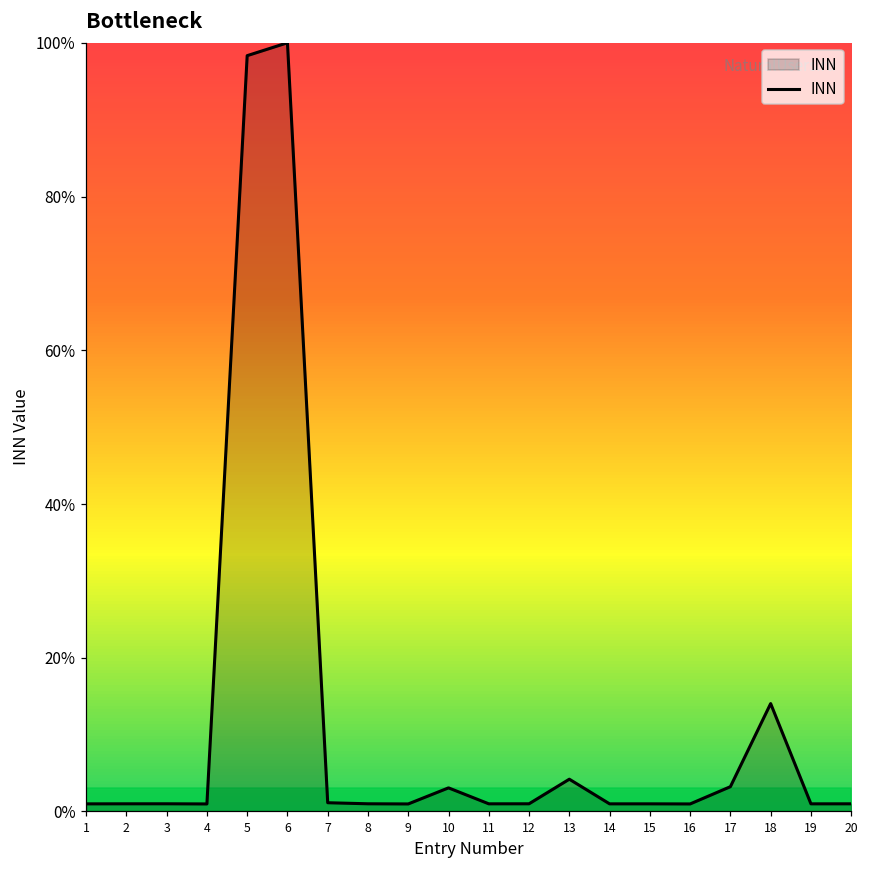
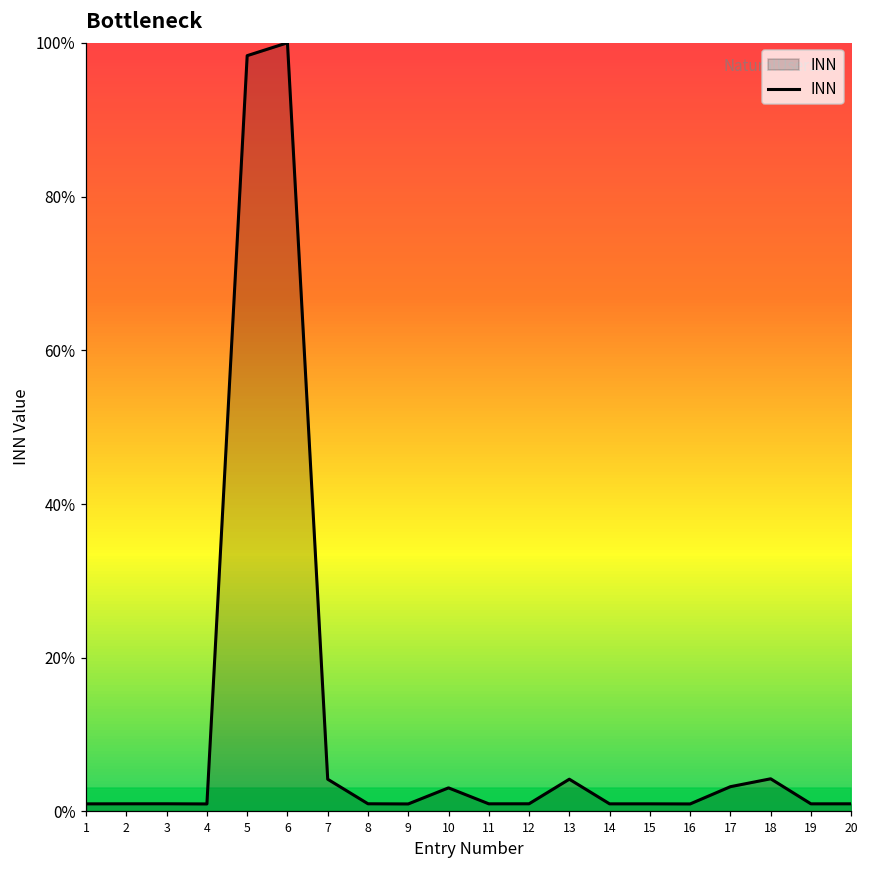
INN, 7: 1% -> 4%
INN, 18: 14% -> 4%
